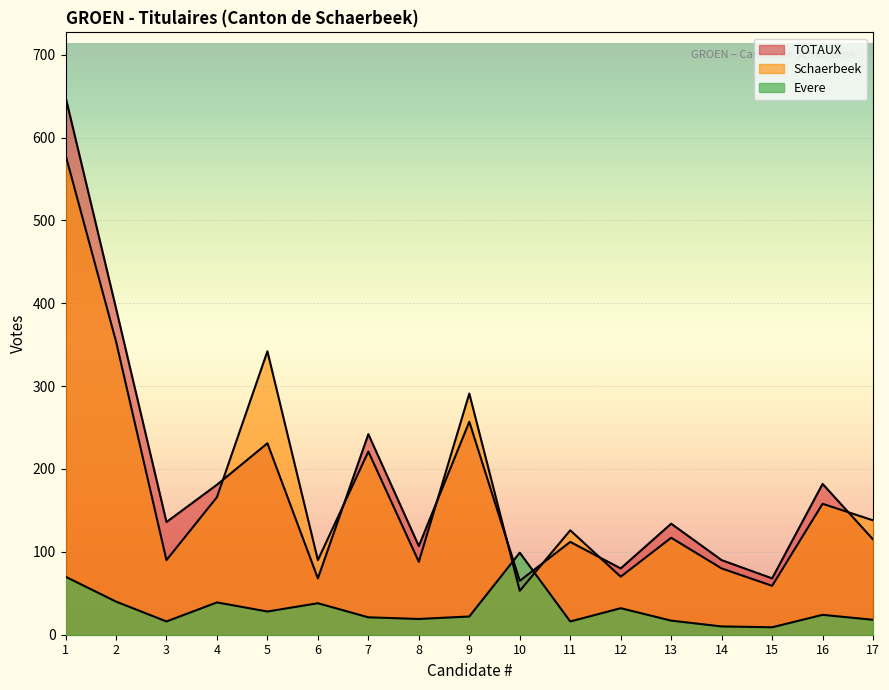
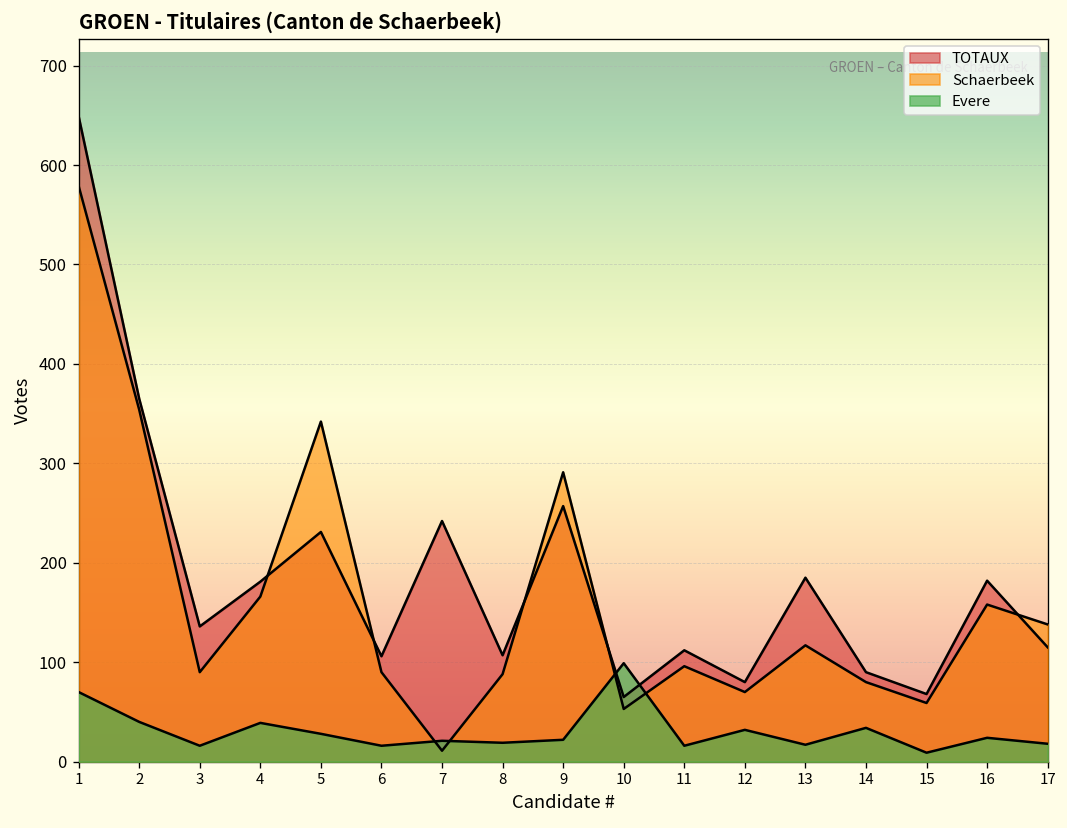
TOTAUX, 2: 390 -> 370
TOTAUX, 6: 70 -> 110
Evere, 6: 40 -> 20
Schaerbeek, 7: 220 -> 10
Schaerbeek, 11: 130 -> 100
TOTAUX, 13: 130 -> 190
Evere, 14: 10 -> 30
